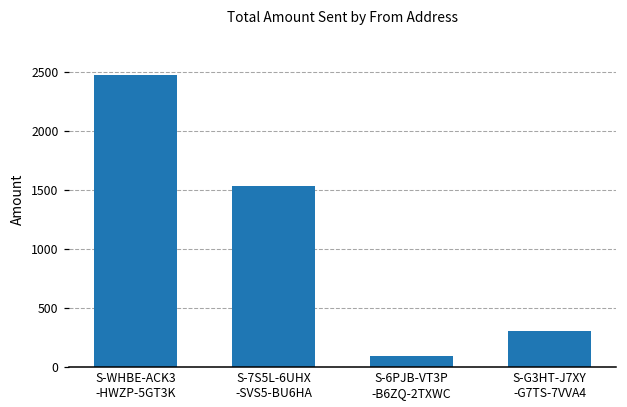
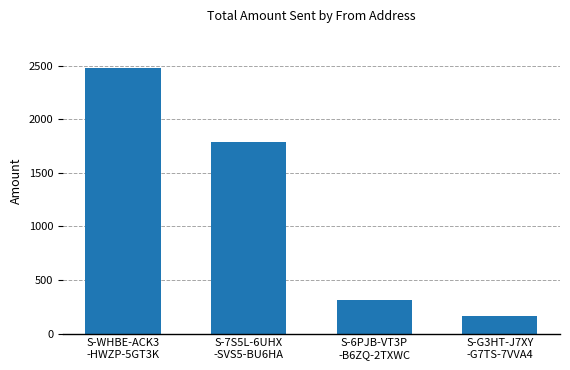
S-7S5L-6UHX -SVS5-BU6HA: 1530 -> 1790
S-6PJB-VT3P -B6ZQ-2TXWC: 90 -> 310
S-G3HT-J7XY -G7TS-7VVA4: 300 -> 170
